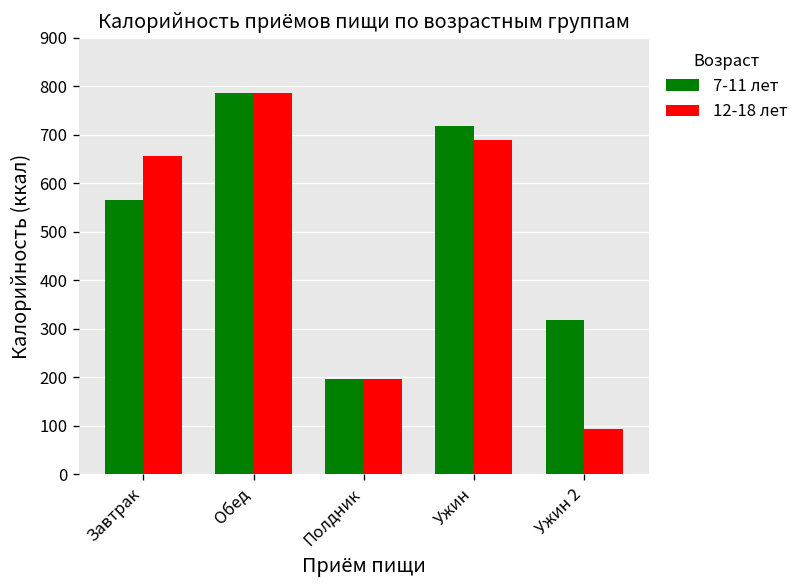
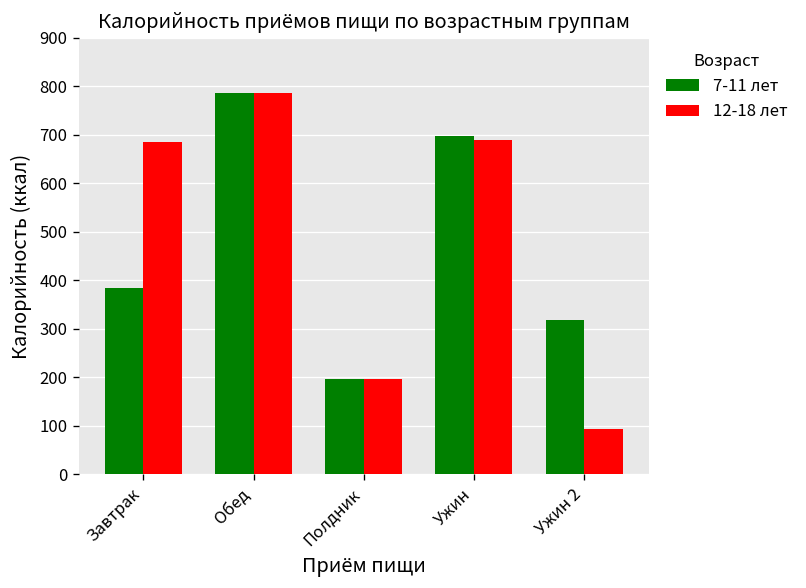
7-11 лет, Завтрак: 570 -> 380
12-18 лет, Завтрак: 660 -> 680
7-11 лет, Ужин: 720 -> 700
